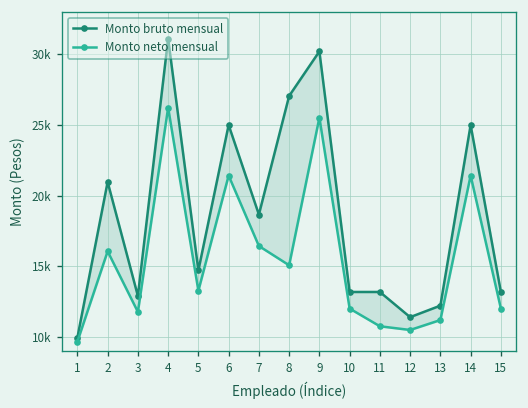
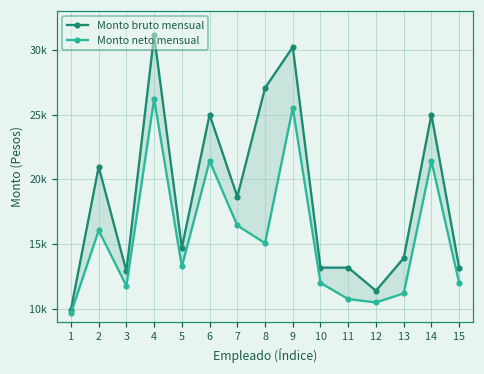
Monto bruto mensual, 13: 12200 -> 13900
